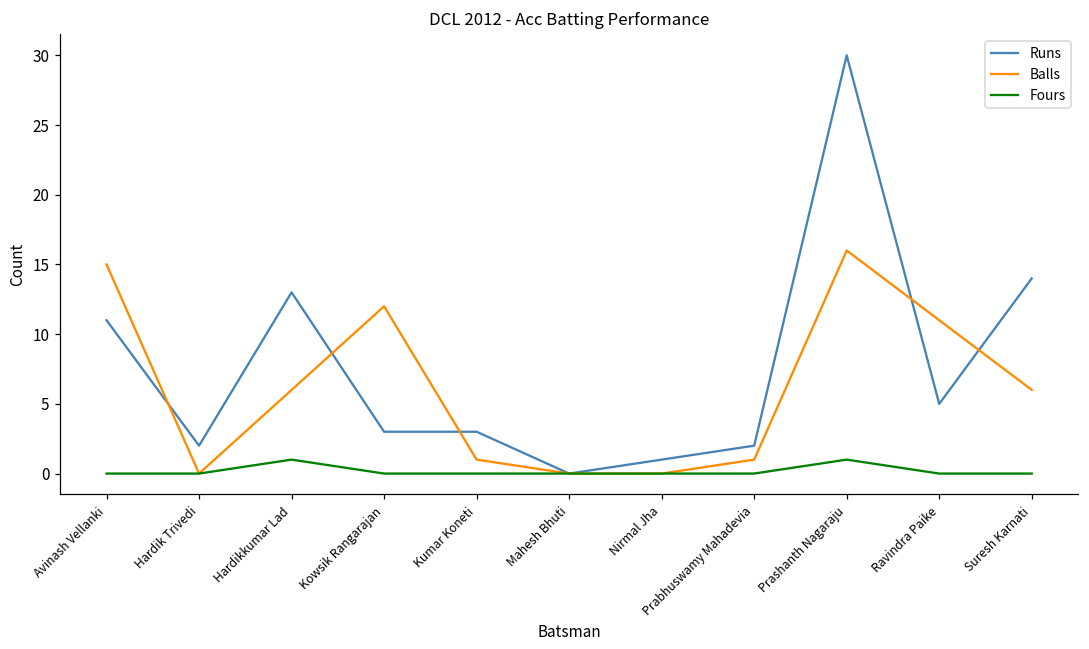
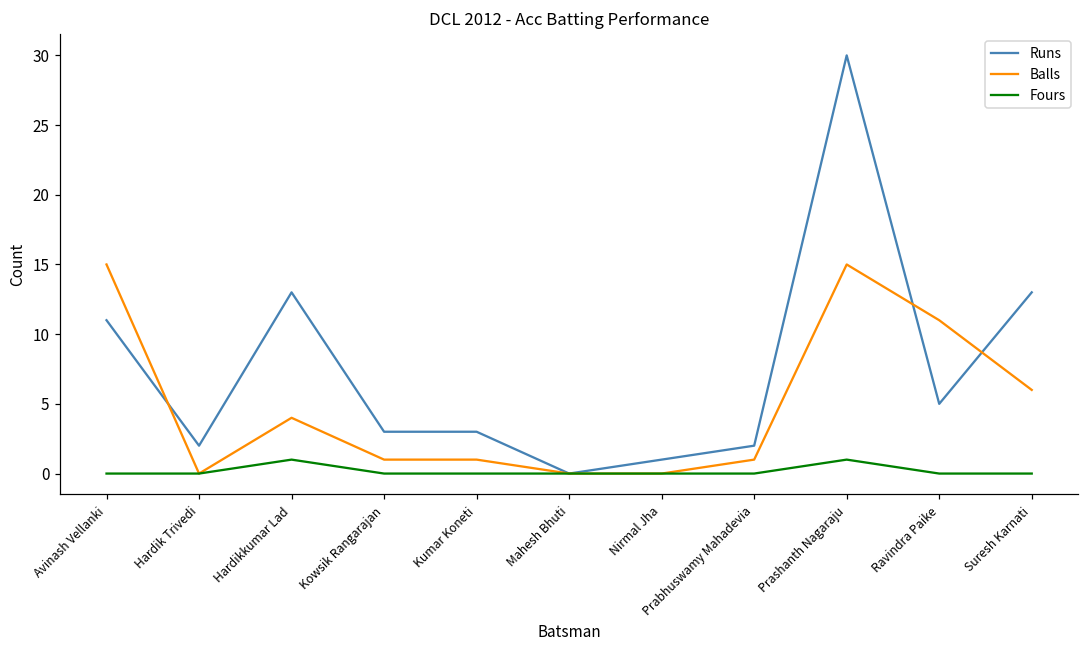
Balls, Hardikkumar Lad: 6 -> 4
Balls, Kowsik Rangarajan: 12 -> 1
Balls, Prashanth Nagaraju: 16 -> 15
Runs, Suresh Karnati: 14 -> 13
